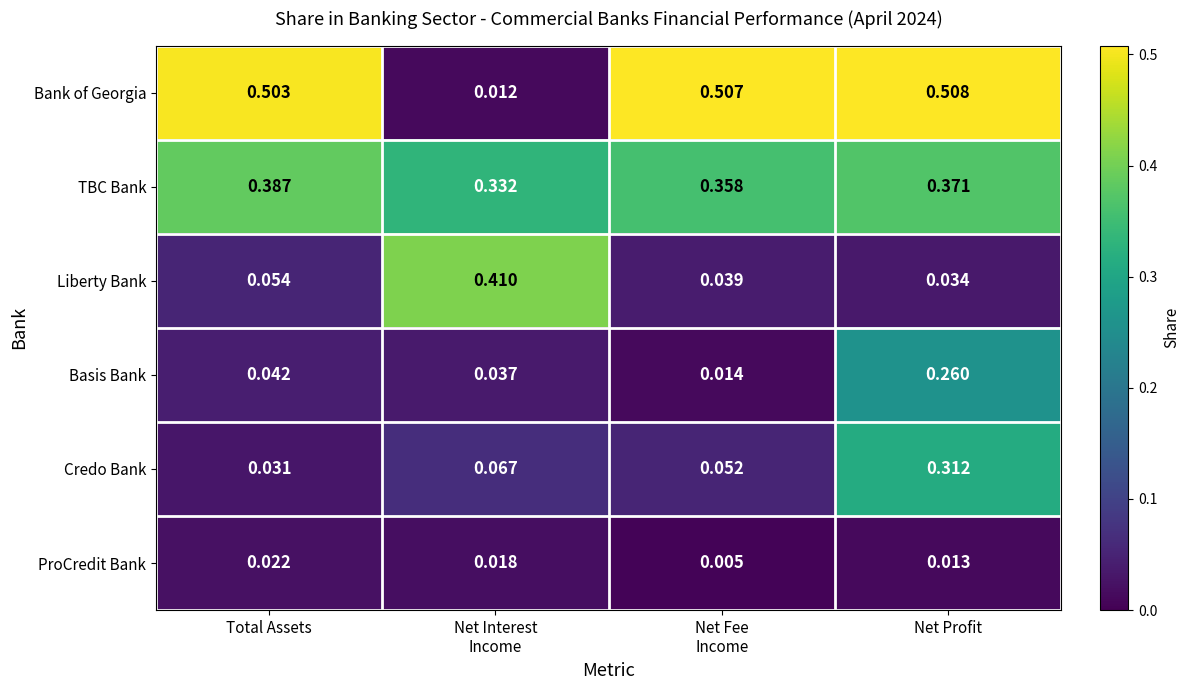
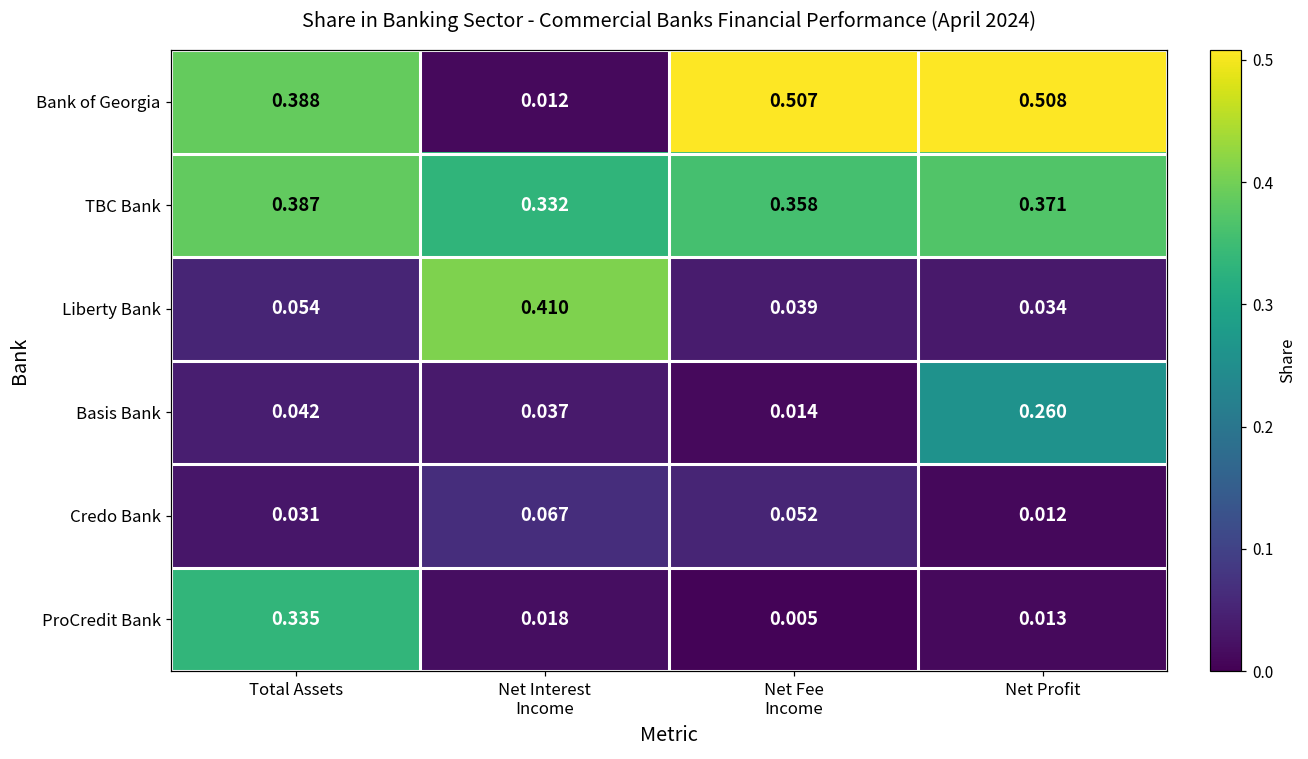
Bank of Georgia, Total Assets: 0.503 -> 0.388
Credo Bank, Net Profit: 0.312 -> 0.012
ProCredit Bank, Total Assets: 0.022 -> 0.335
